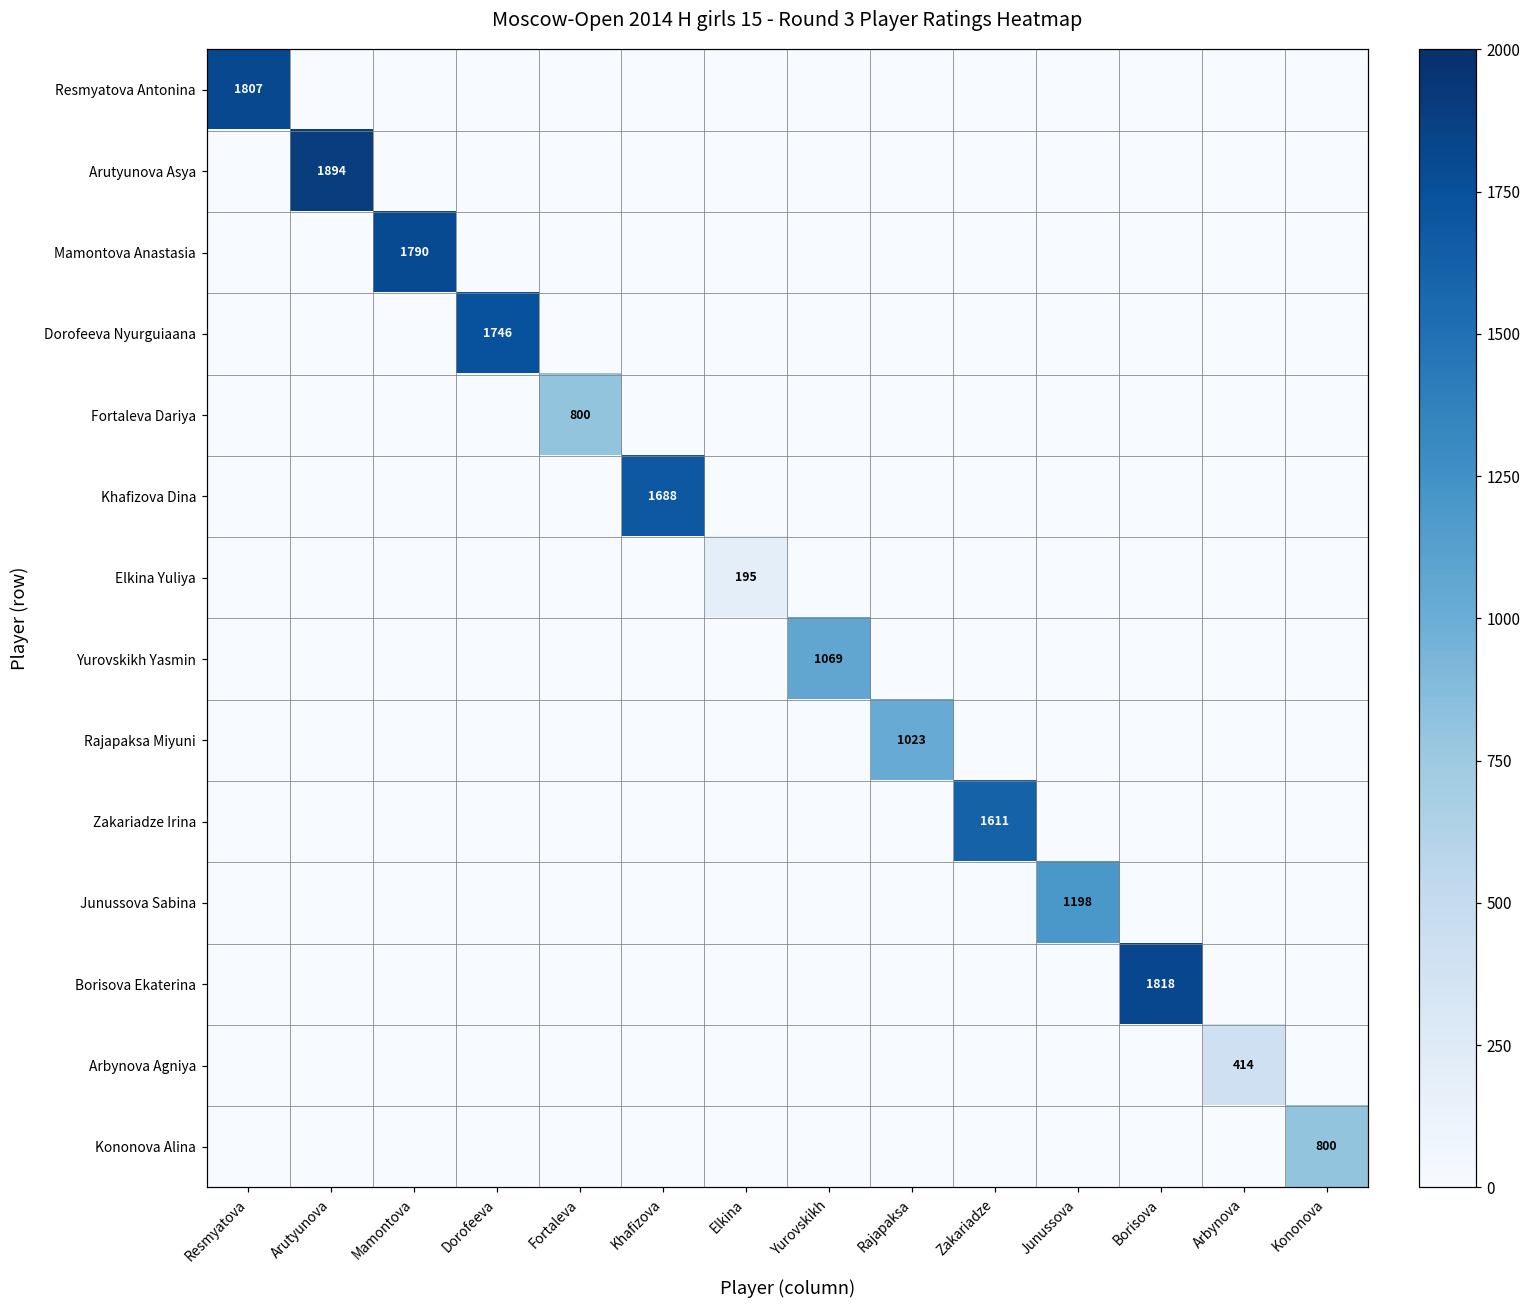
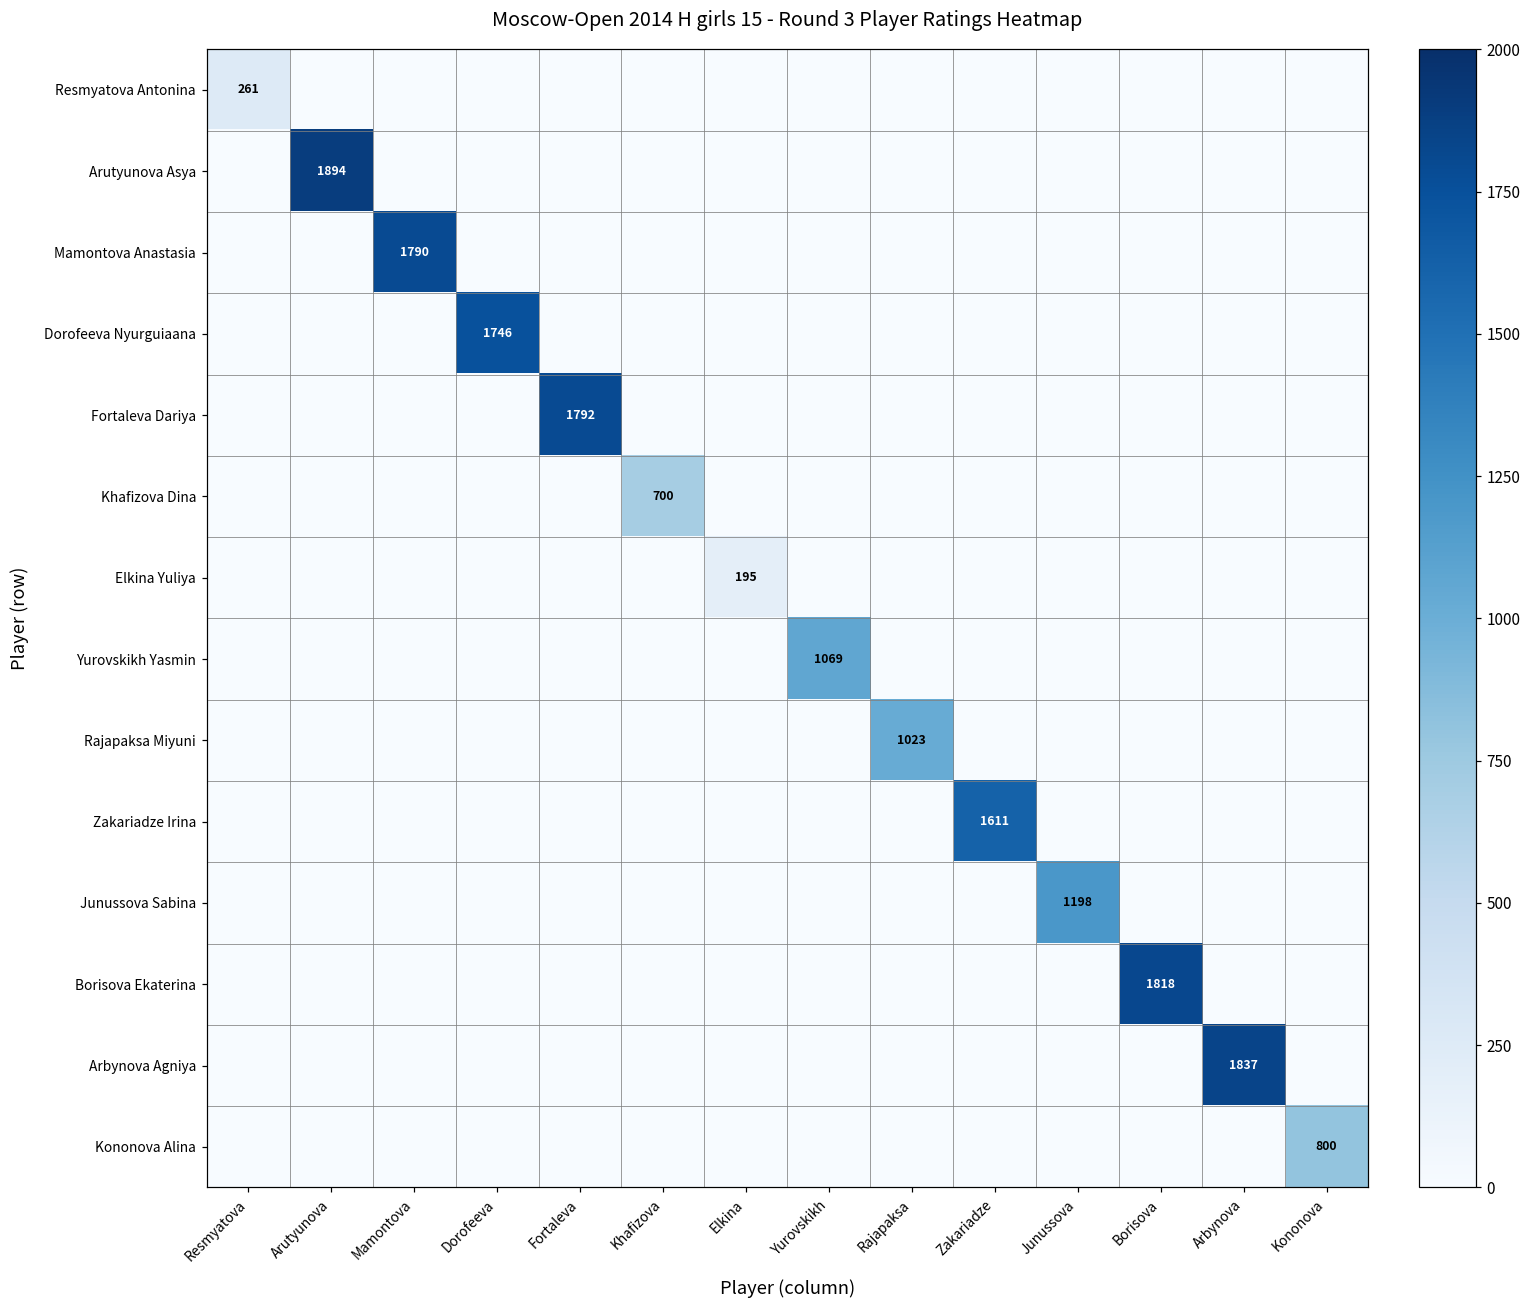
Resmyatova Antonina, Resmyatova: 1807 -> 261
Fortaleva Dariya, Fortaleva: 800 -> 1792
Khafizova Dina, Khafizova: 1688 -> 700
Arbynova Agniya, Arbynova: 414 -> 1837
